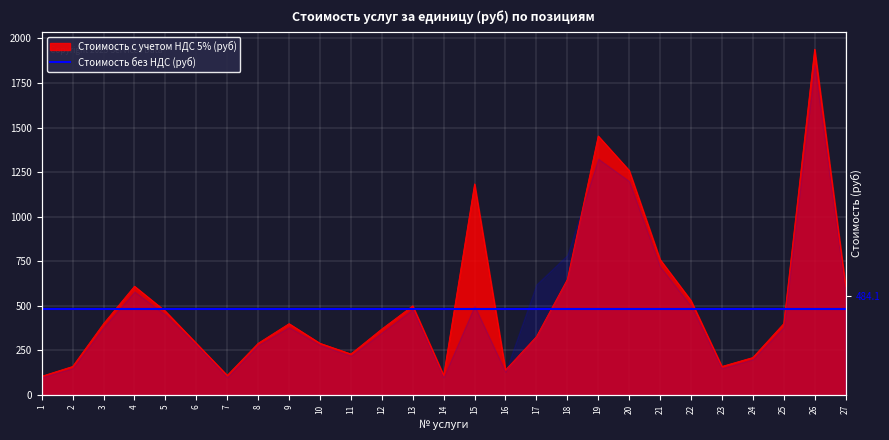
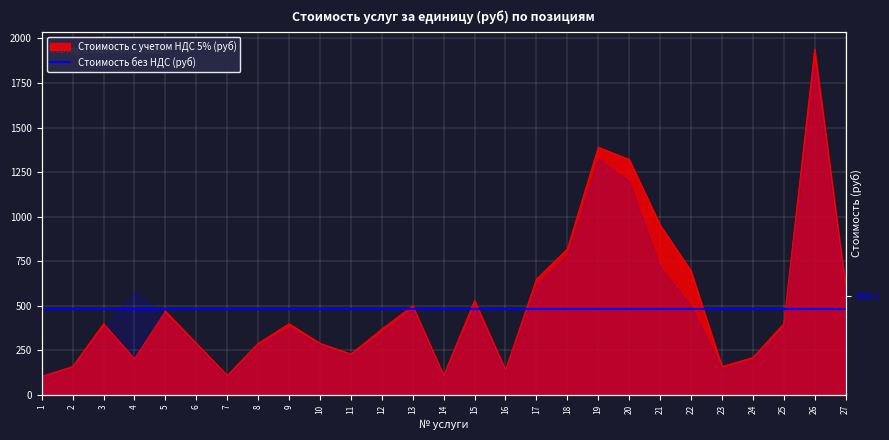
Стоимость с учетом НДС 5% (руб), 4: 610 -> 200
Стоимость с учетом НДС 5% (руб), 15: 1180 -> 530
Стоимость с учетом НДС 5% (руб), 17: 330 -> 650
Стоимость с учетом НДС 5% (руб), 18: 650 -> 820
Стоимость с учетом НДС 5% (руб), 19: 1450 -> 1390
Стоимость с учетом НДС 5% (руб), 20: 1260 -> 1320
Стоимость с учетом НДС 5% (руб), 21: 760 -> 950
Стоимость с учетом НДС 5% (руб), 22: 530 -> 700
